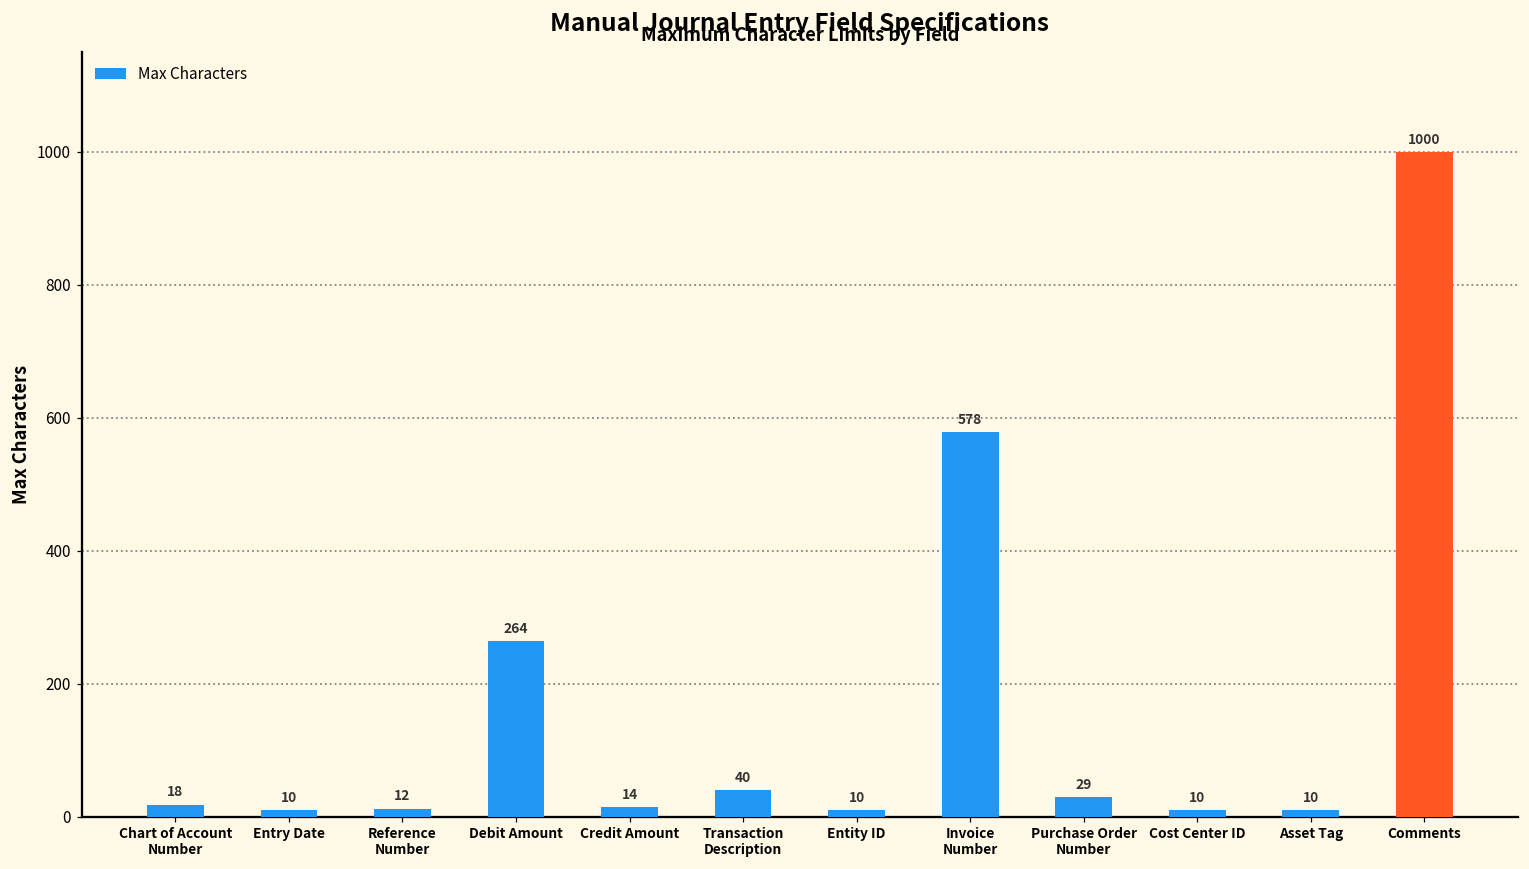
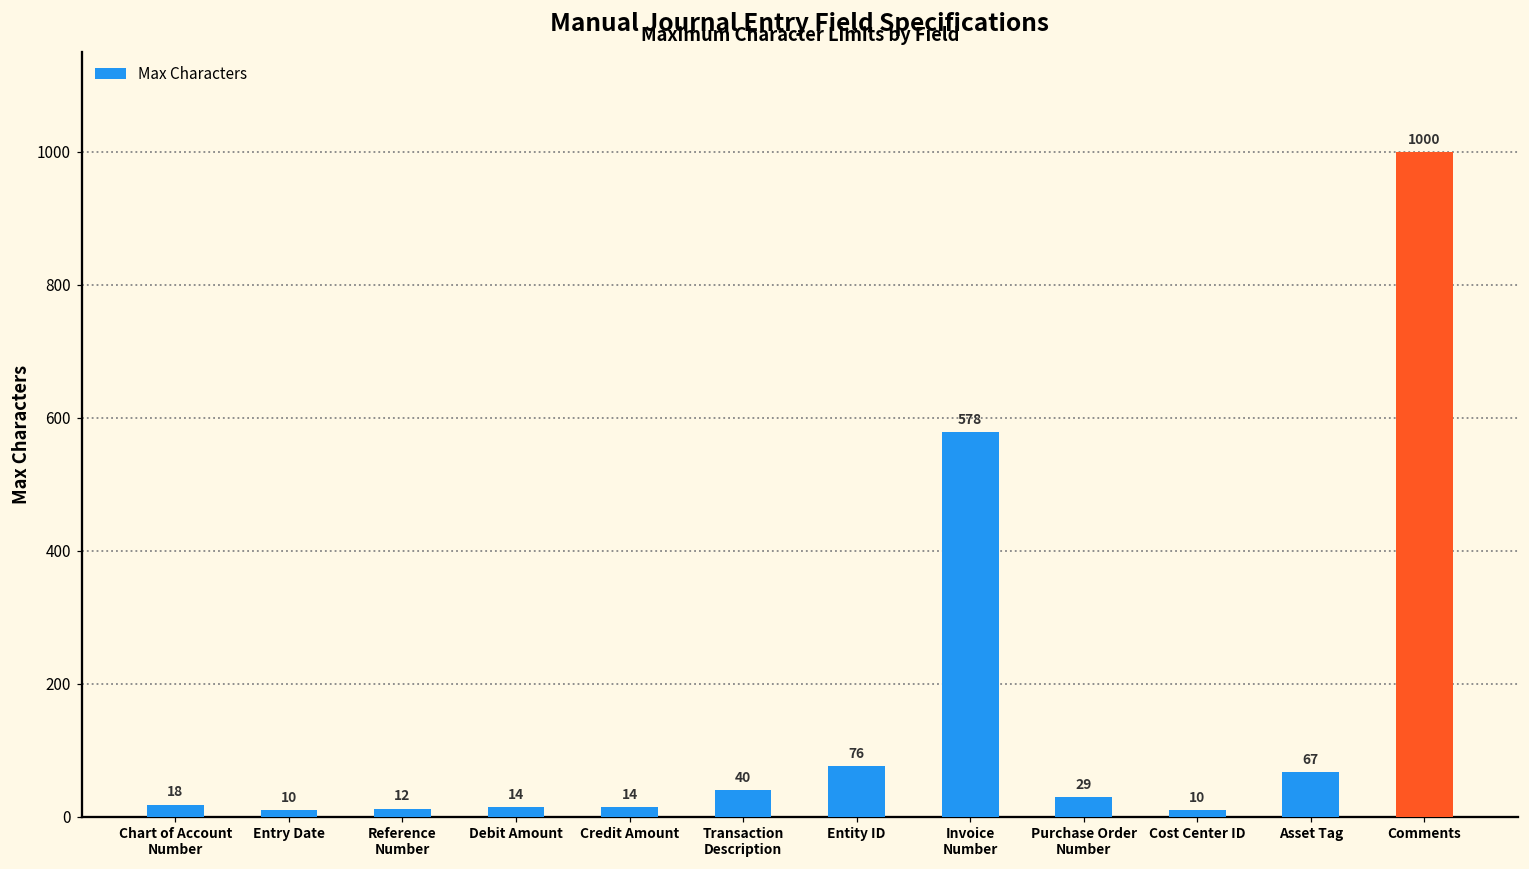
Debit Amount: 264 -> 14
Entity ID: 10 -> 76
Asset Tag: 10 -> 67
